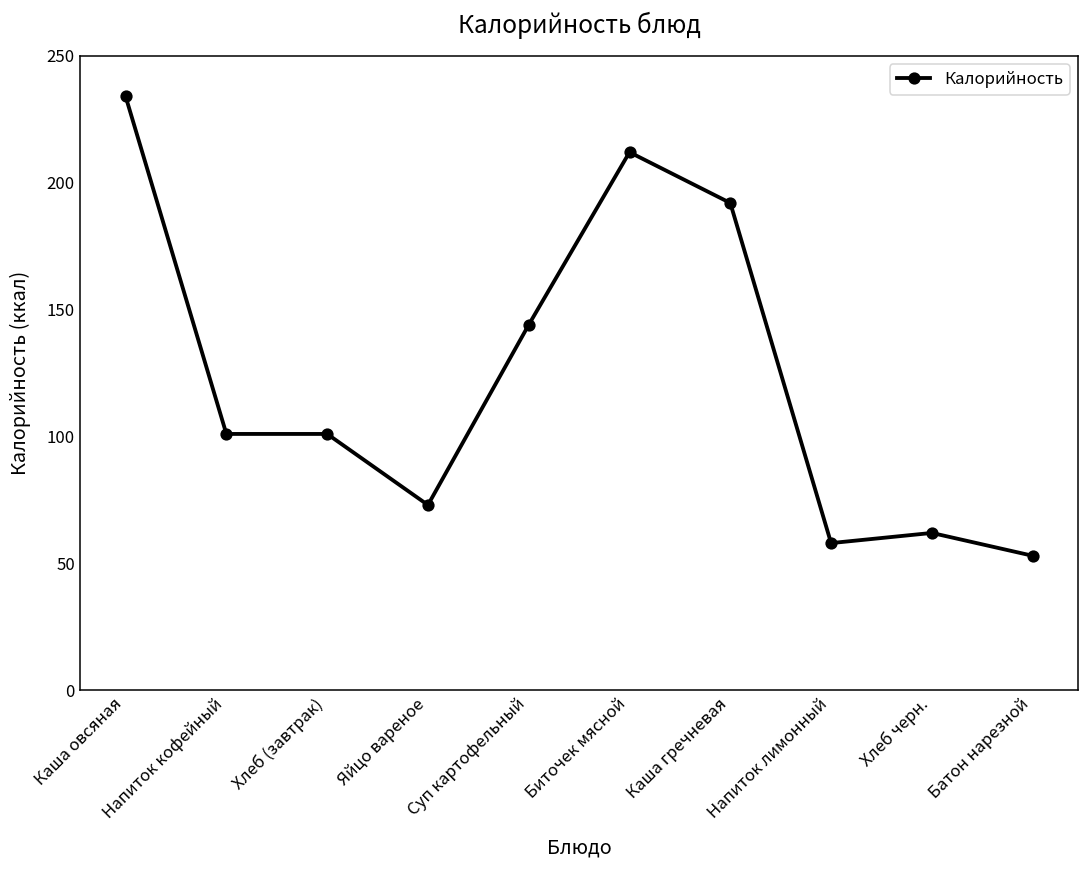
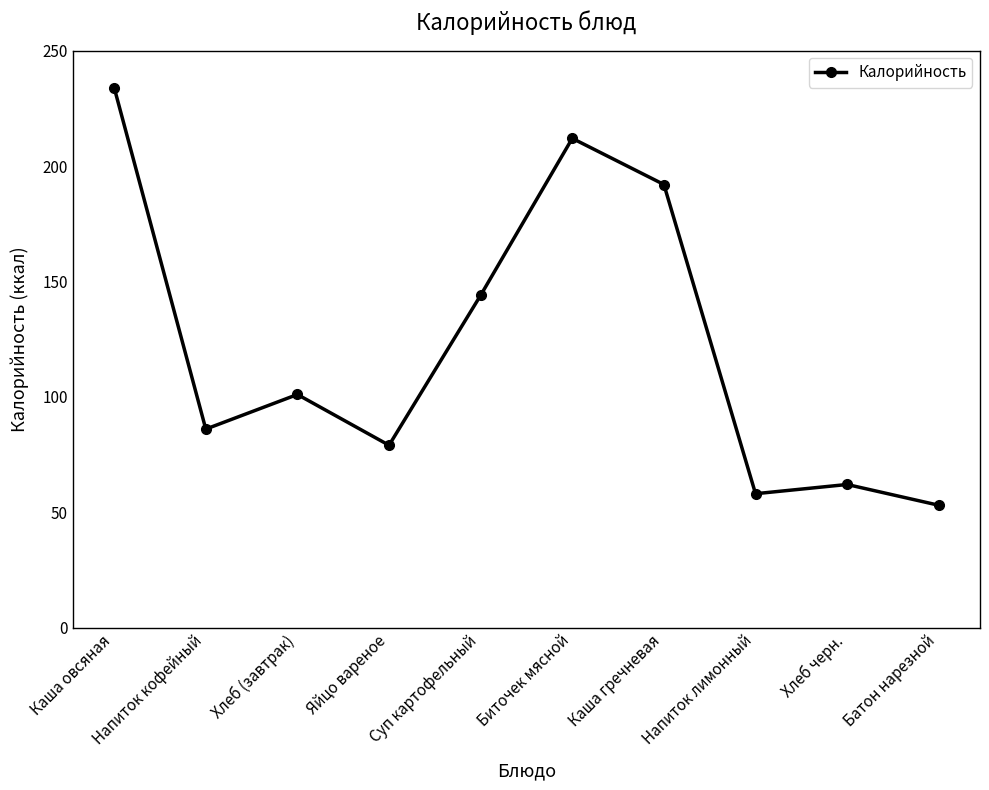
Напиток кофейный: 101 -> 86
Яйцо вареное: 73 -> 79
